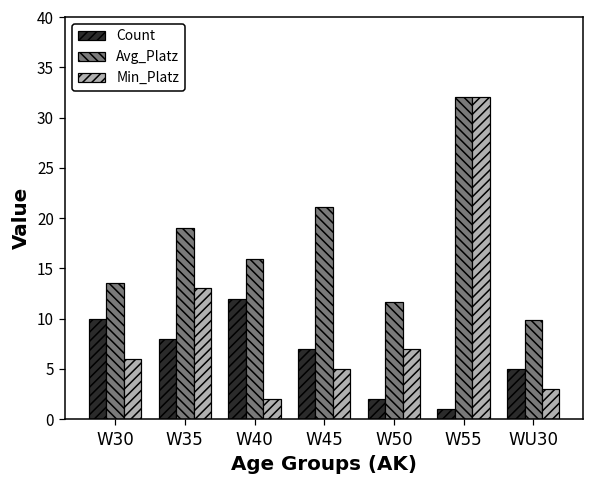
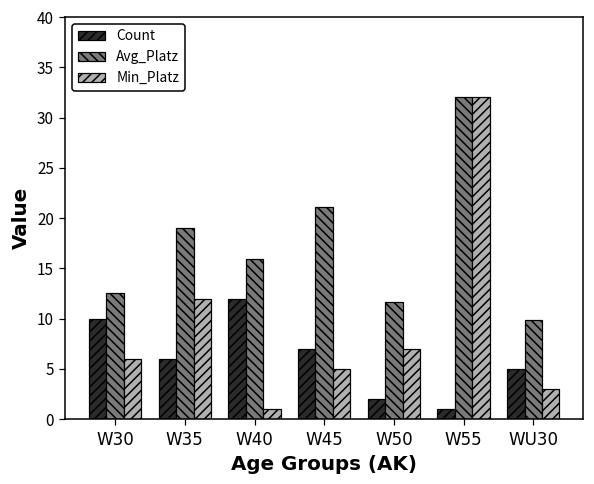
Avg_Platz, W30: 14 -> 13
Count, W35: 8 -> 6
Min_Platz, W35: 13 -> 12
Min_Platz, W40: 2 -> 1
